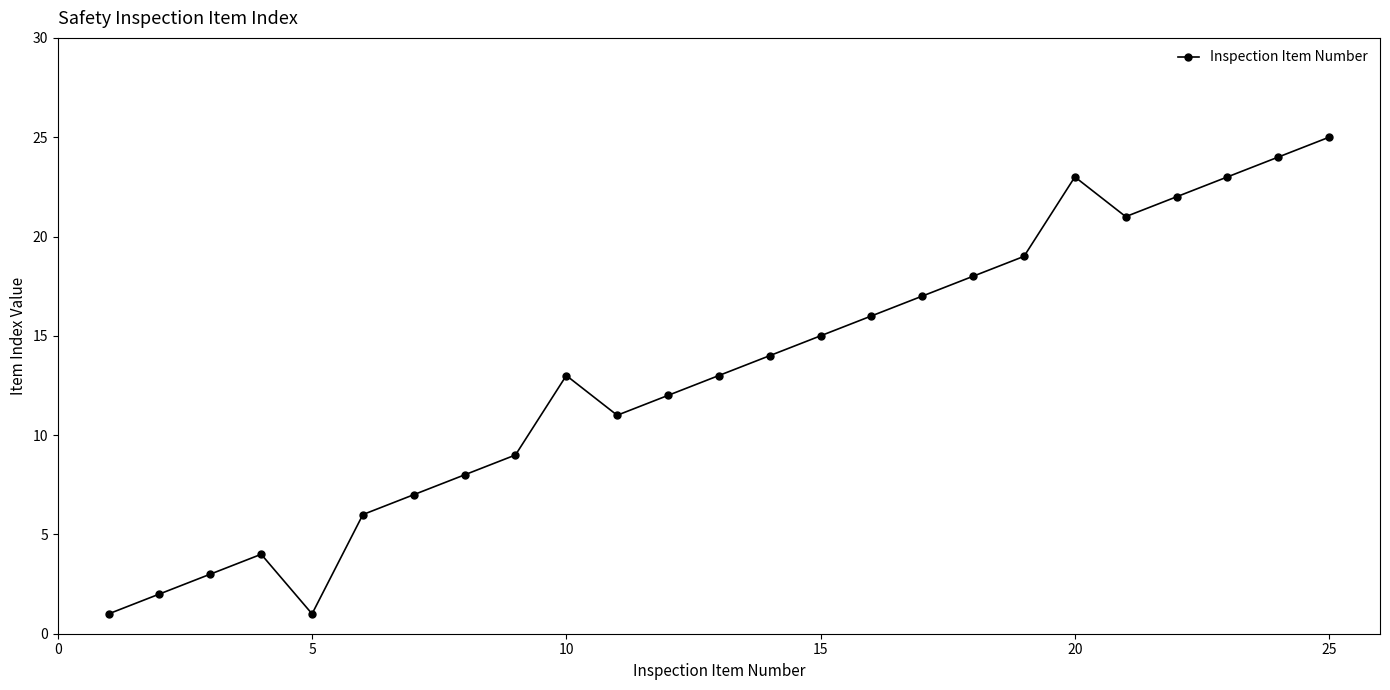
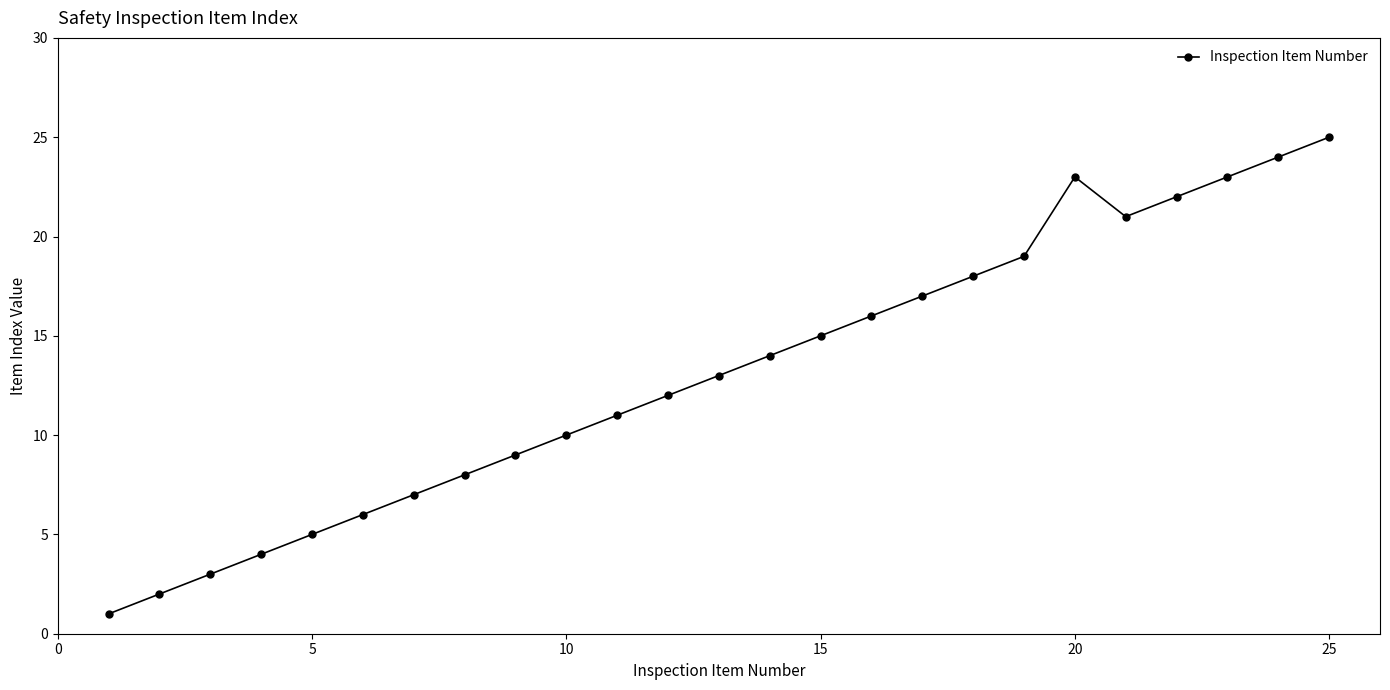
5: 1 -> 5
10: 13 -> 10
